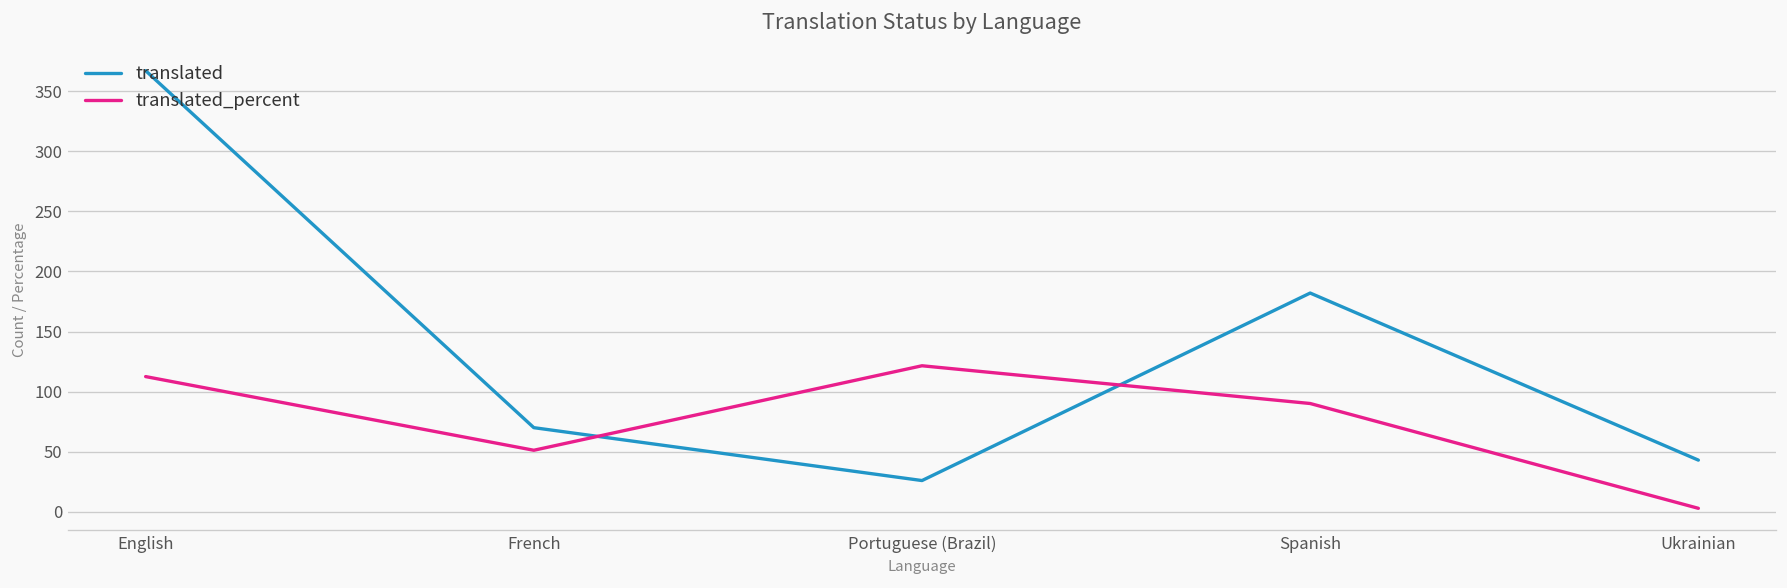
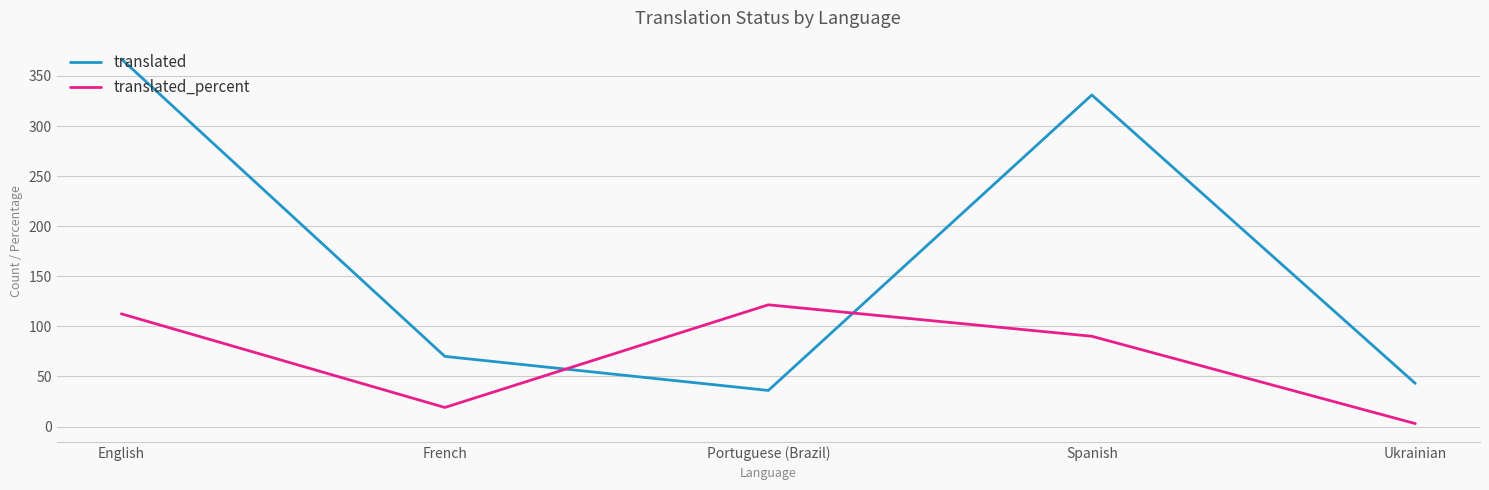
translated_percent, French: 51 -> 19
translated, Portuguese (Brazil): 26 -> 36
translated, Spanish: 182 -> 331
